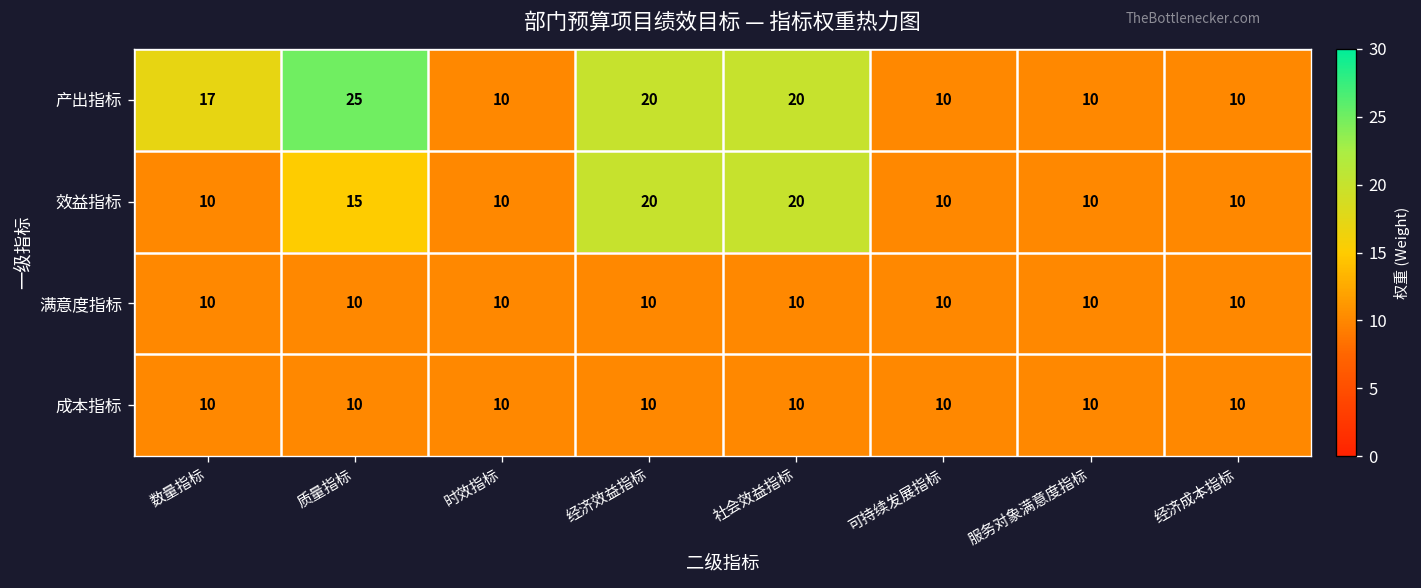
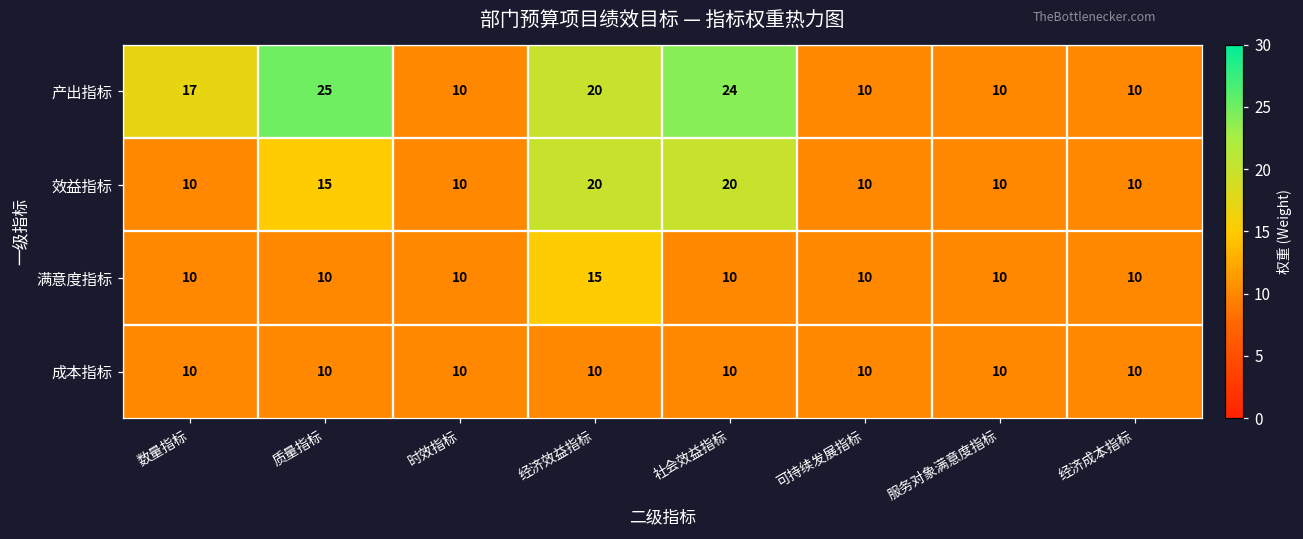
产出指标, 社会效益指标: 20 -> 24
满意度指标, 经济效益指标: 10 -> 15
